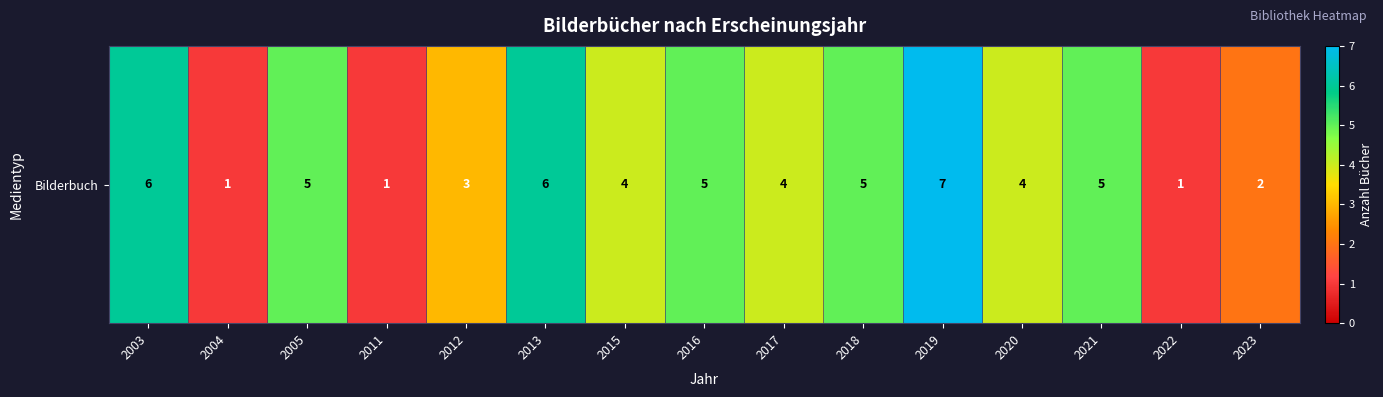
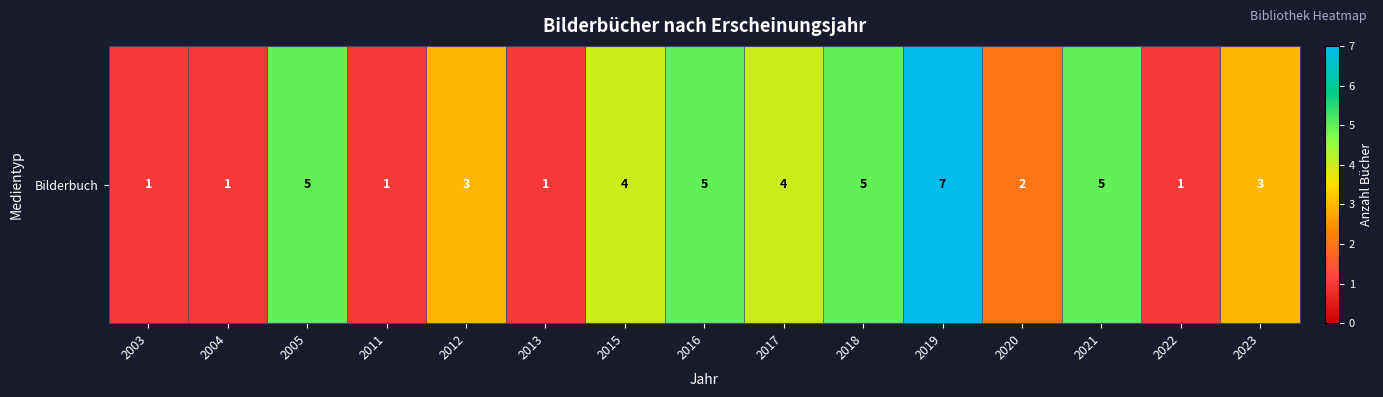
Bilderbuch, 2003: 6 -> 1
Bilderbuch, 2013: 6 -> 1
Bilderbuch, 2020: 4 -> 2
Bilderbuch, 2023: 2 -> 3
